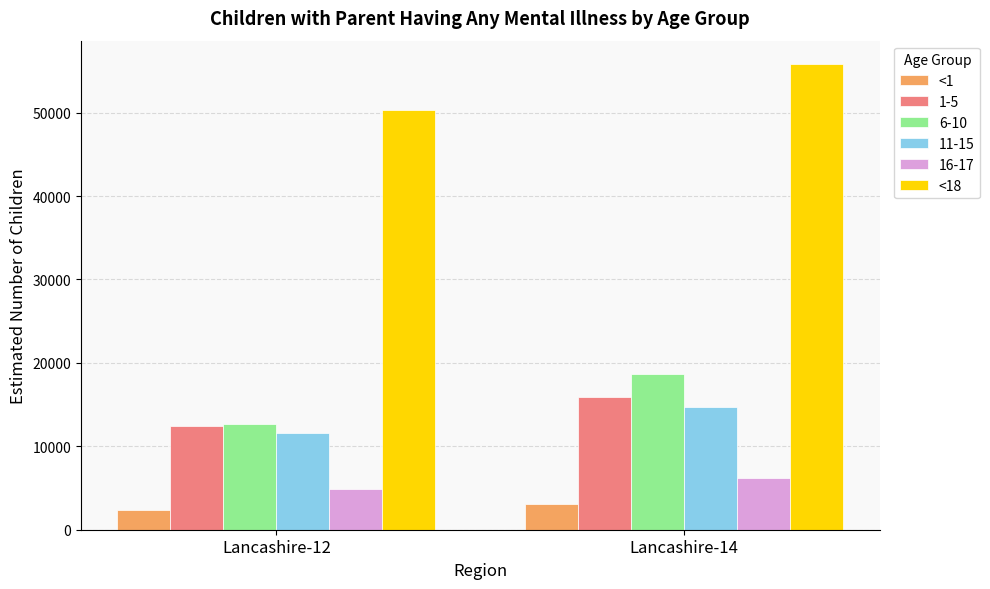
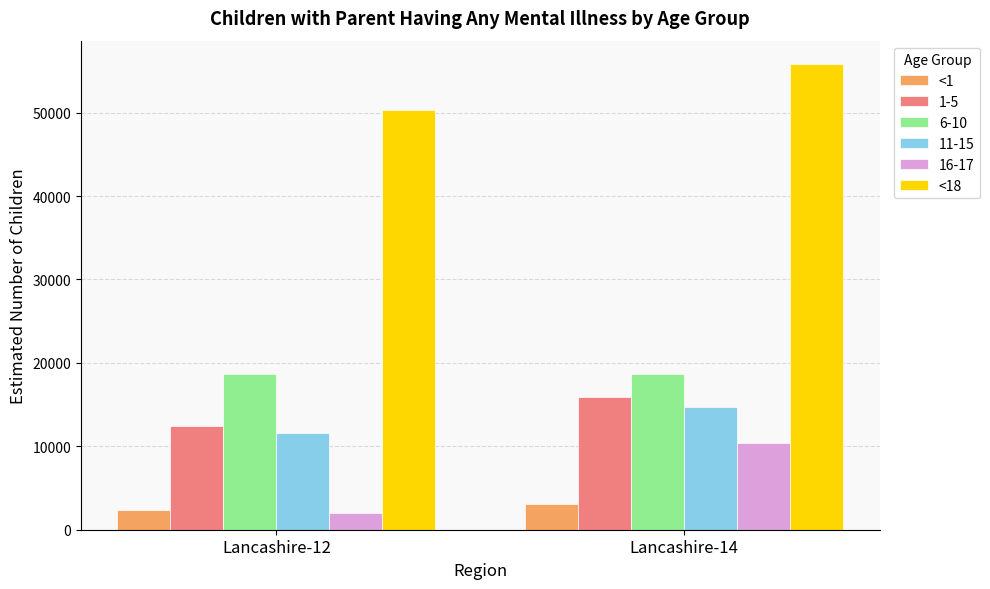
6-10, Lancashire-12: 13000 -> 19000
16-17, Lancashire-12: 5000 -> 2000
16-17, Lancashire-14: 6000 -> 10000
